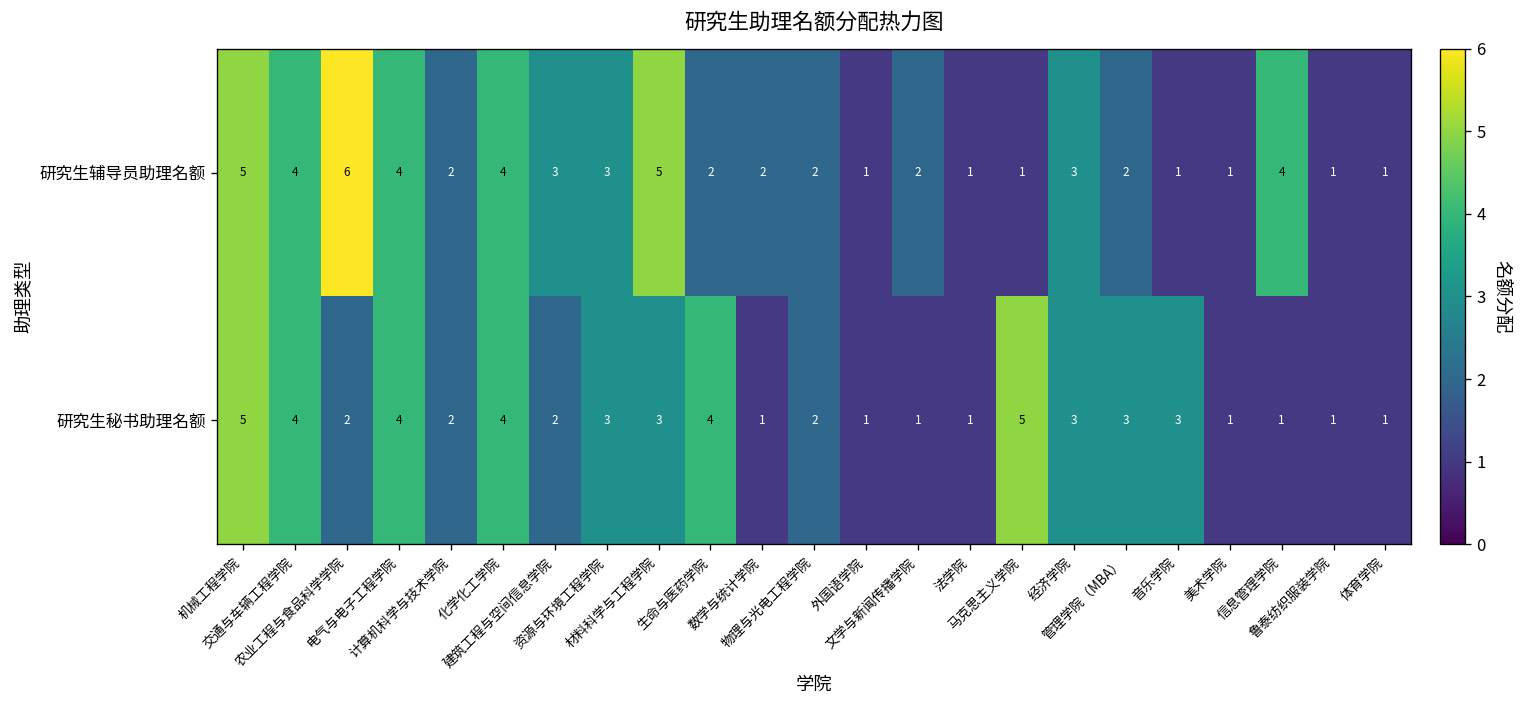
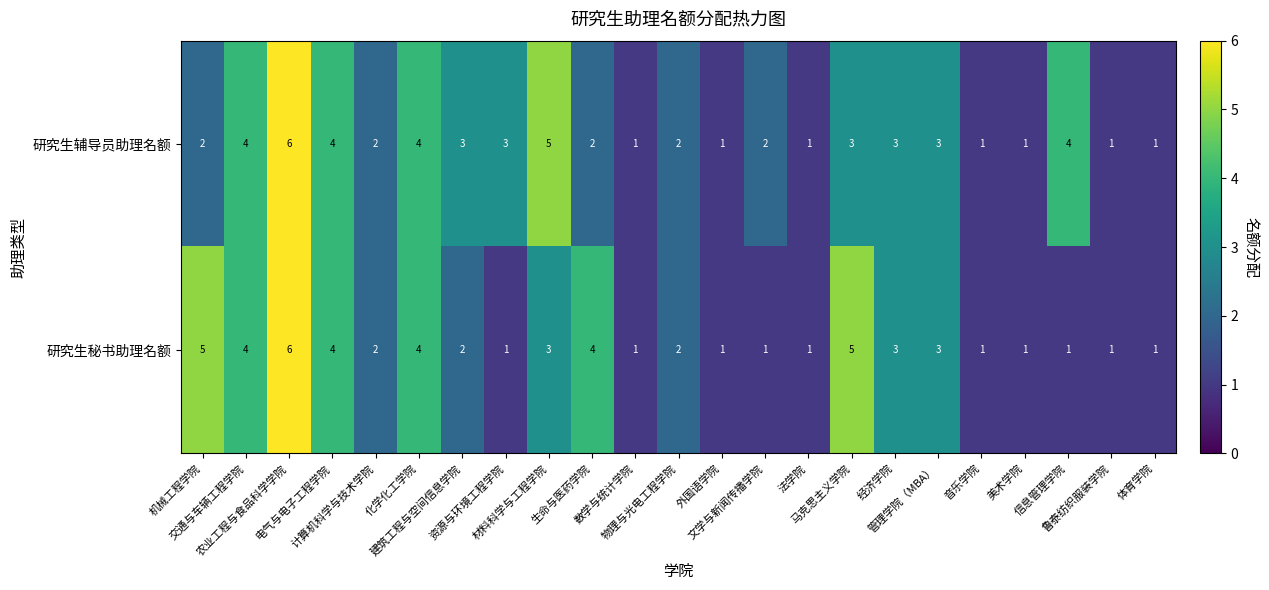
研究生辅导员助理名额, 机械工程学院: 5 -> 2
研究生辅导员助理名额, 数学与统计学院: 2 -> 1
研究生辅导员助理名额, 马克思主义学院: 1 -> 3
研究生辅导员助理名额, 管理学院（MBA）: 2 -> 3
研究生秘书助理名额, 农业工程与食品科学学院: 2 -> 6
研究生秘书助理名额, 资源与环境工程学院: 3 -> 1
研究生秘书助理名额, 音乐学院: 3 -> 1
